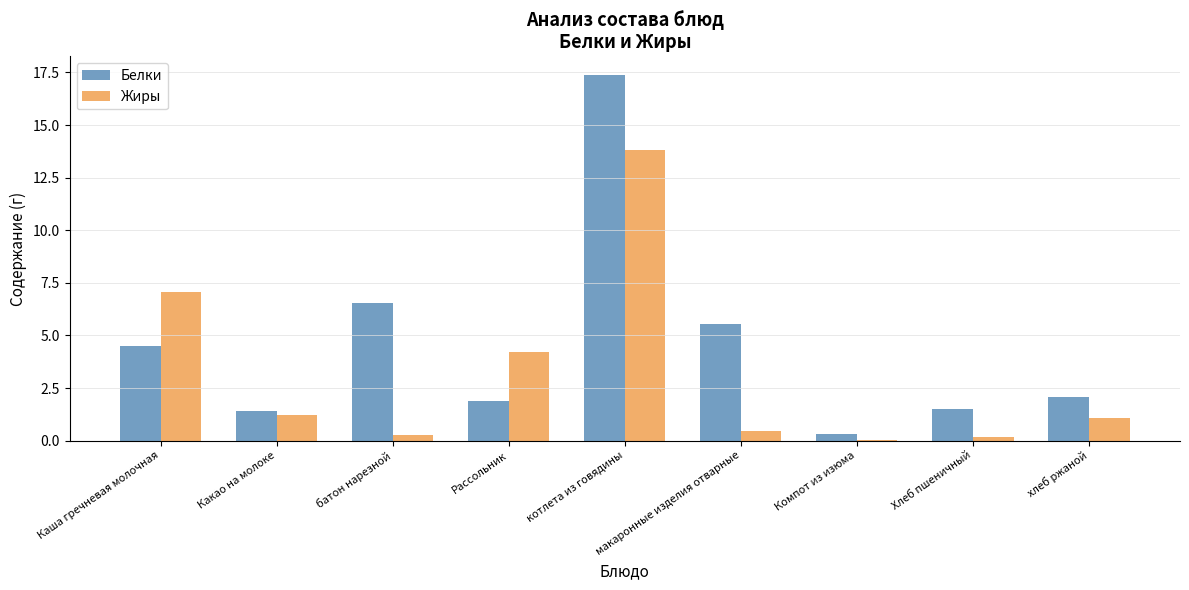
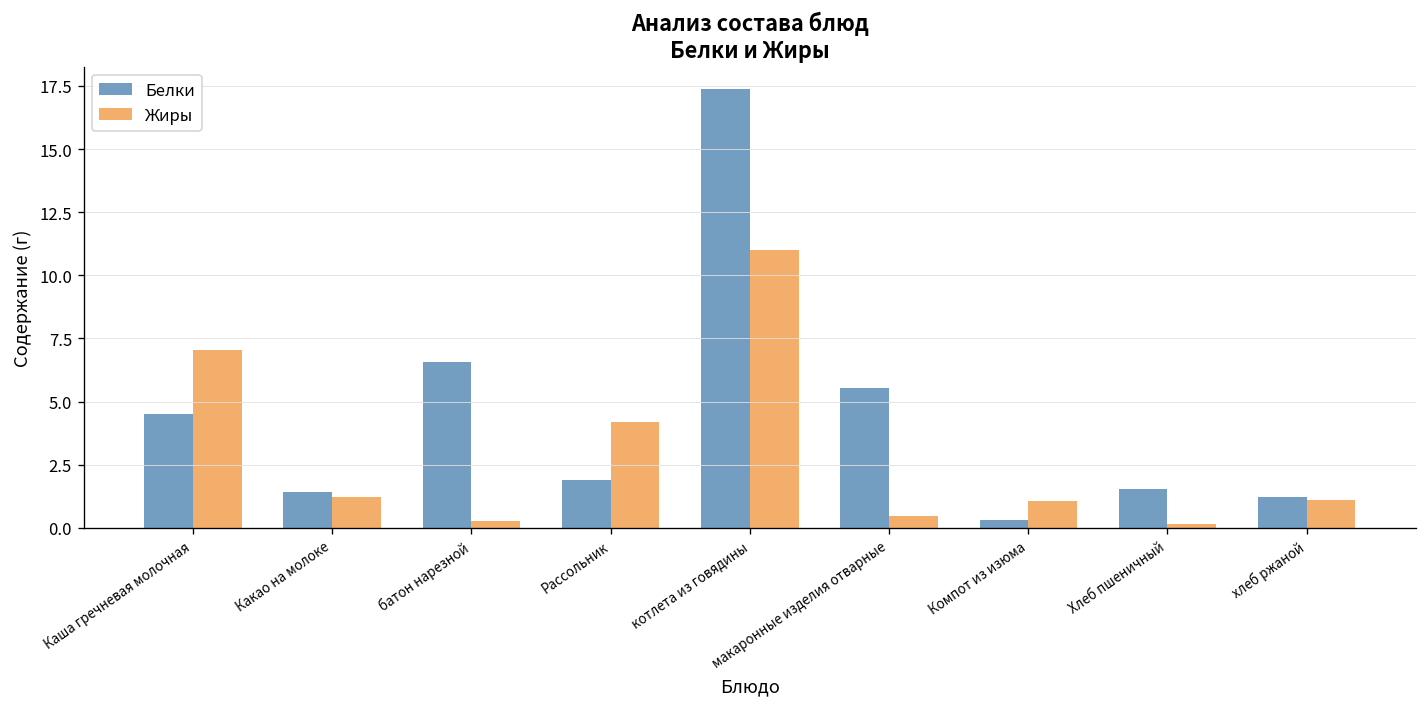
Жиры, котлета из говядины: 13.8 -> 11.0
Жиры, Компот из изюма: 0.0 -> 1.0
Белки, хлеб ржаной: 2.1 -> 1.2
